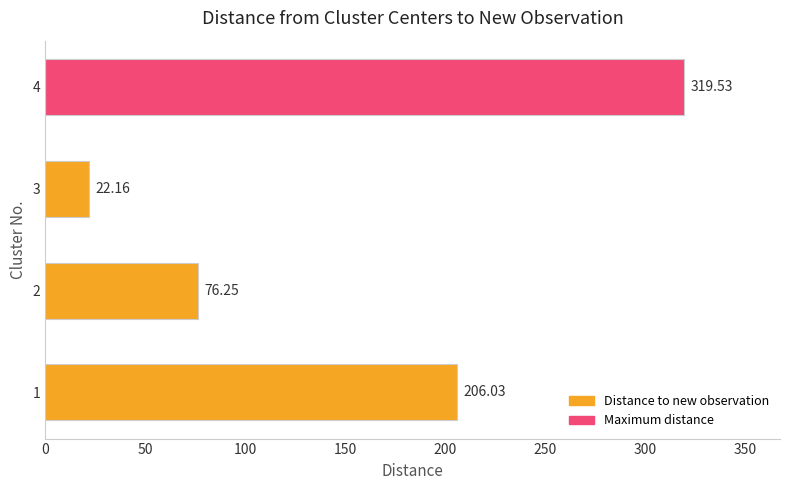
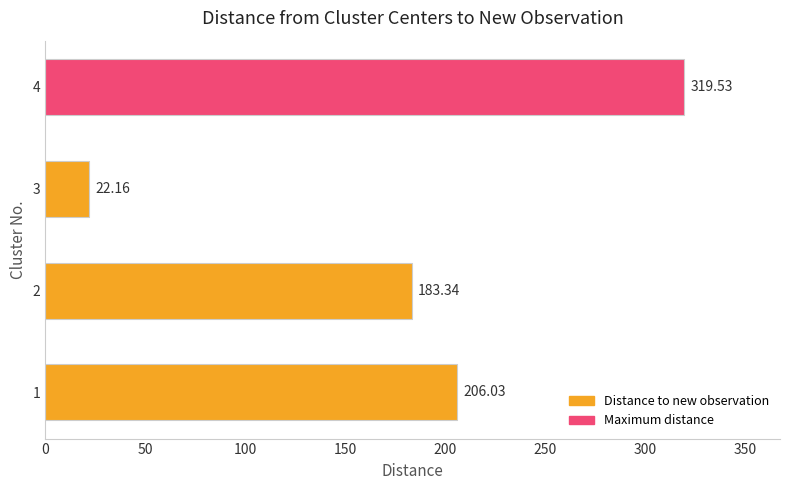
2: 76.25 -> 183.34
